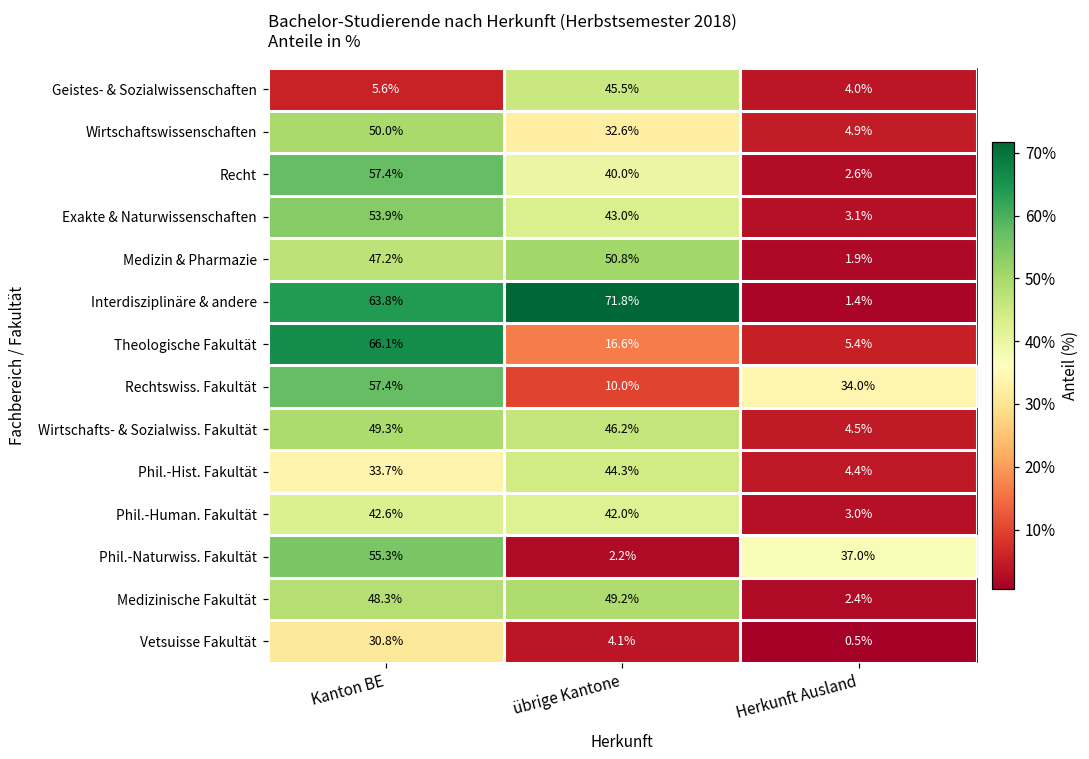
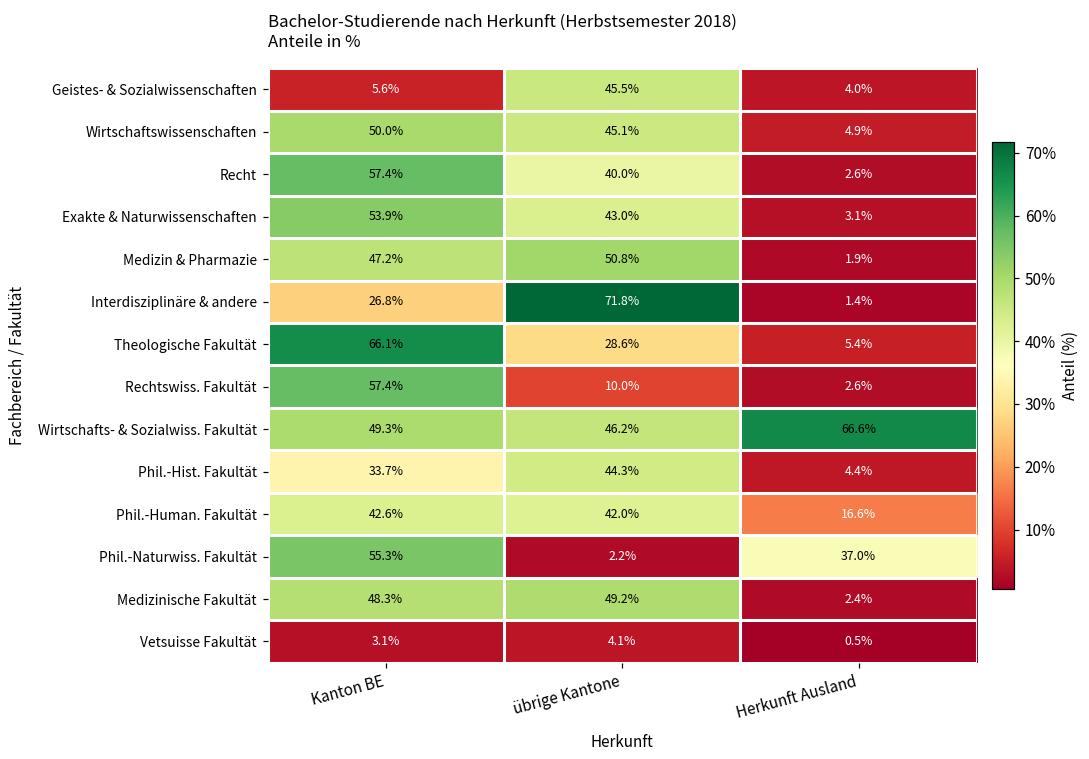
Wirtschaftswissenschaften, übrige Kantone: 32.6% -> 45.1%
Interdisziplinäre & andere, Kanton BE: 63.8% -> 26.8%
Theologische Fakultät, übrige Kantone: 16.6% -> 28.6%
Rechtswiss. Fakultät, Herkunft Ausland: 34.0% -> 2.6%
Wirtschafts- & Sozialwiss. Fakultät, Herkunft Ausland: 4.5% -> 66.6%
Phil.-Human. Fakultät, Herkunft Ausland: 3.0% -> 16.6%
Vetsuisse Fakultät, Kanton BE: 30.8% -> 3.1%
